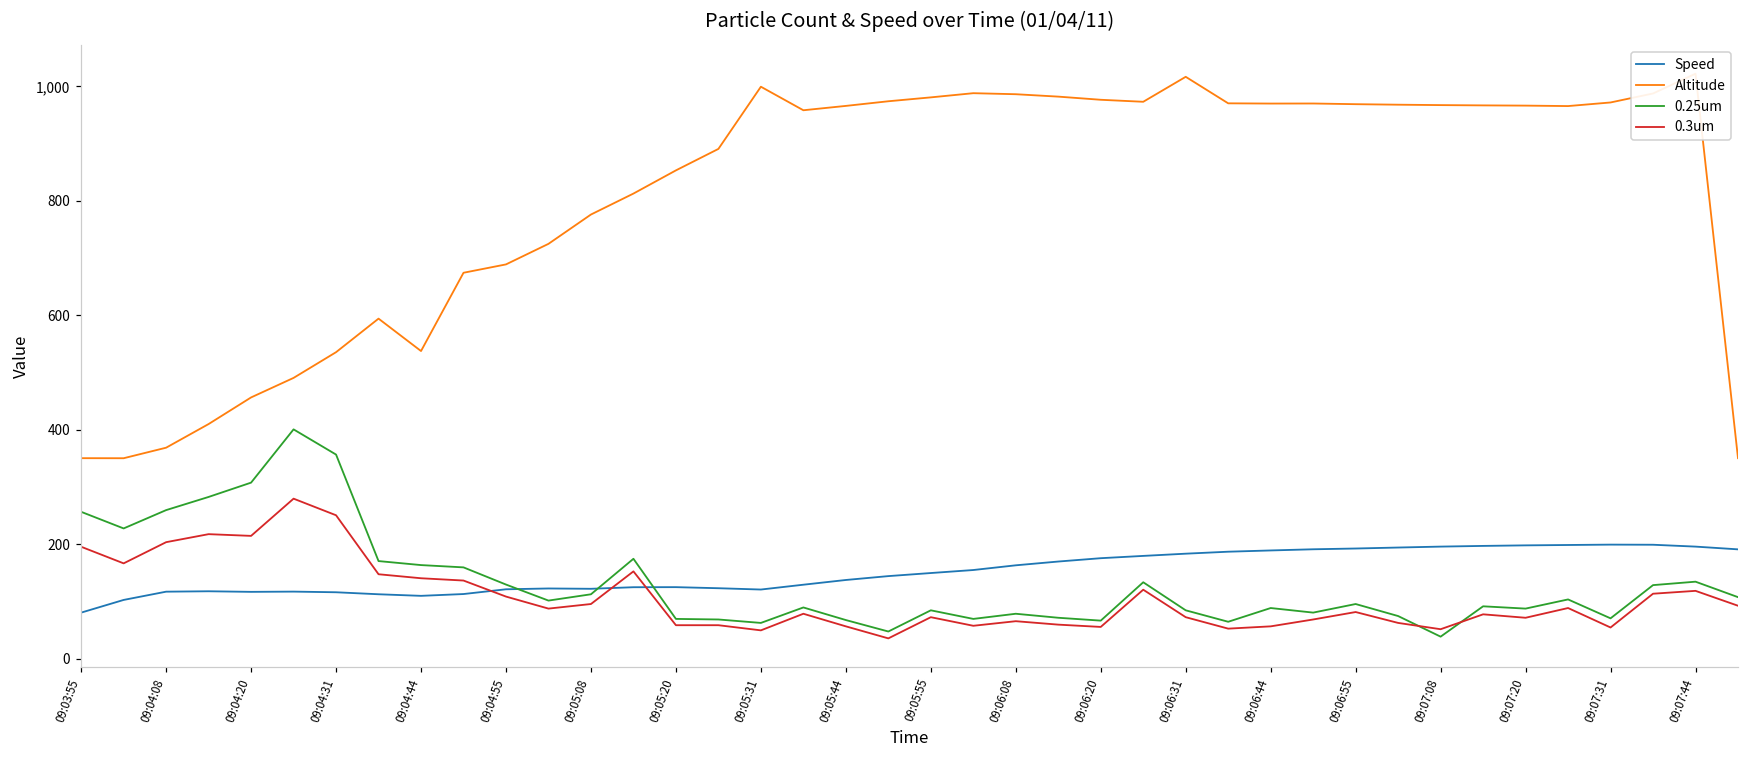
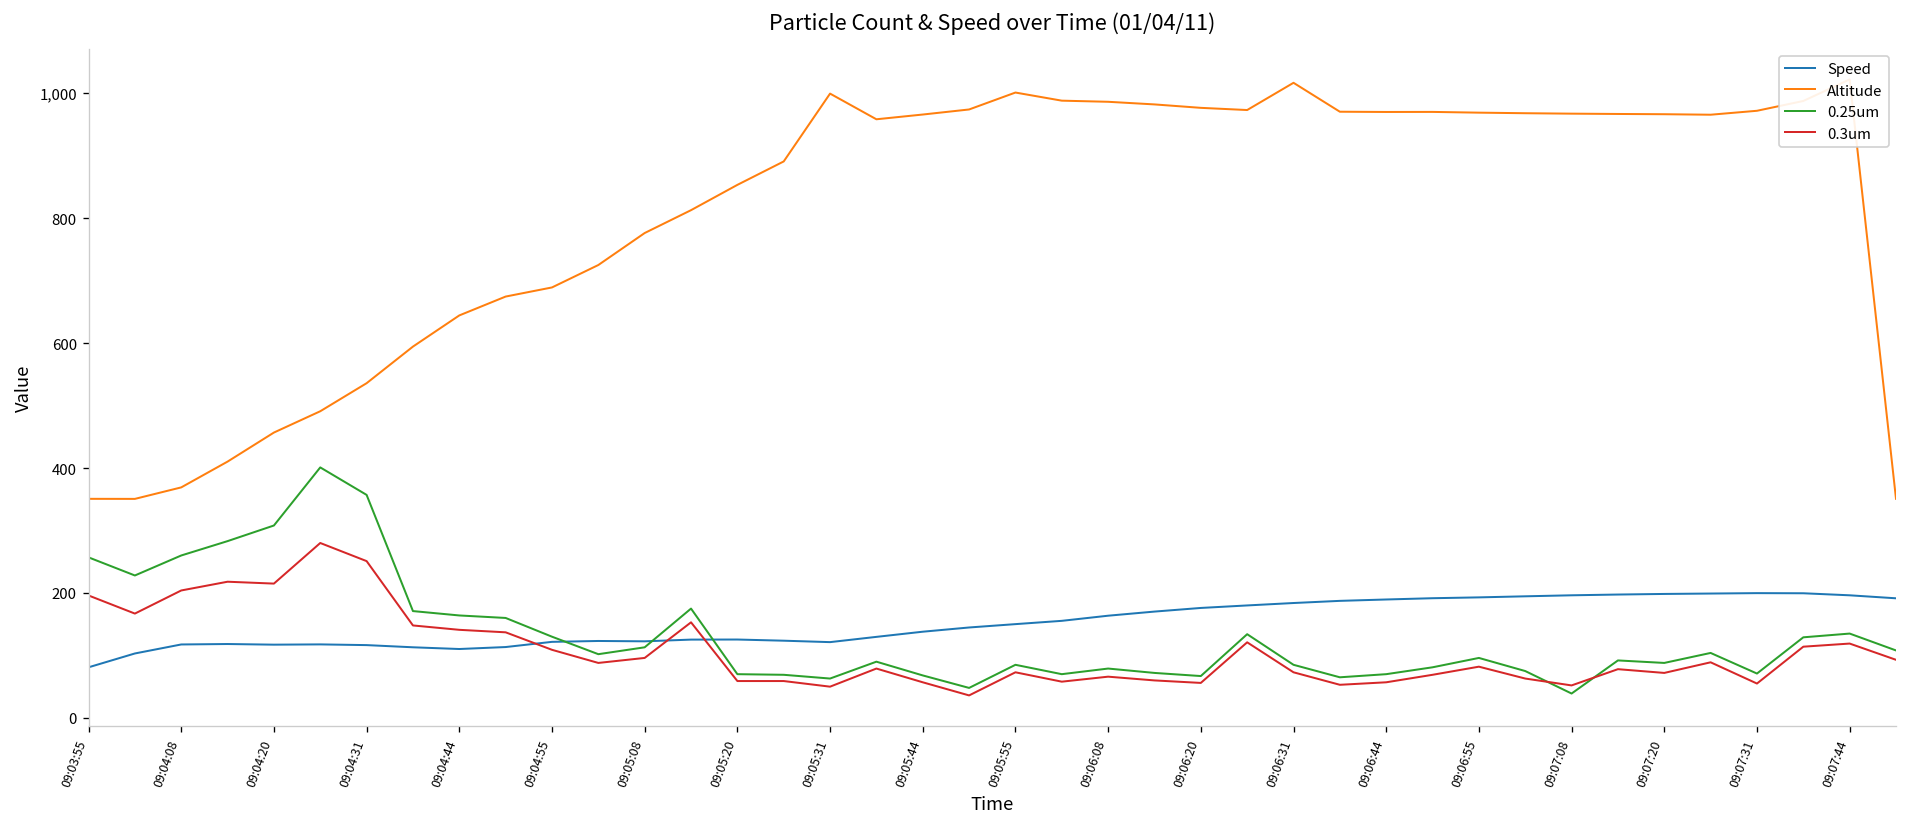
Altitude, 09:04:44: 540 -> 640
Altitude, 09:05:55: 980 -> 1,000
0.25um, 09:06:44: 90 -> 70
